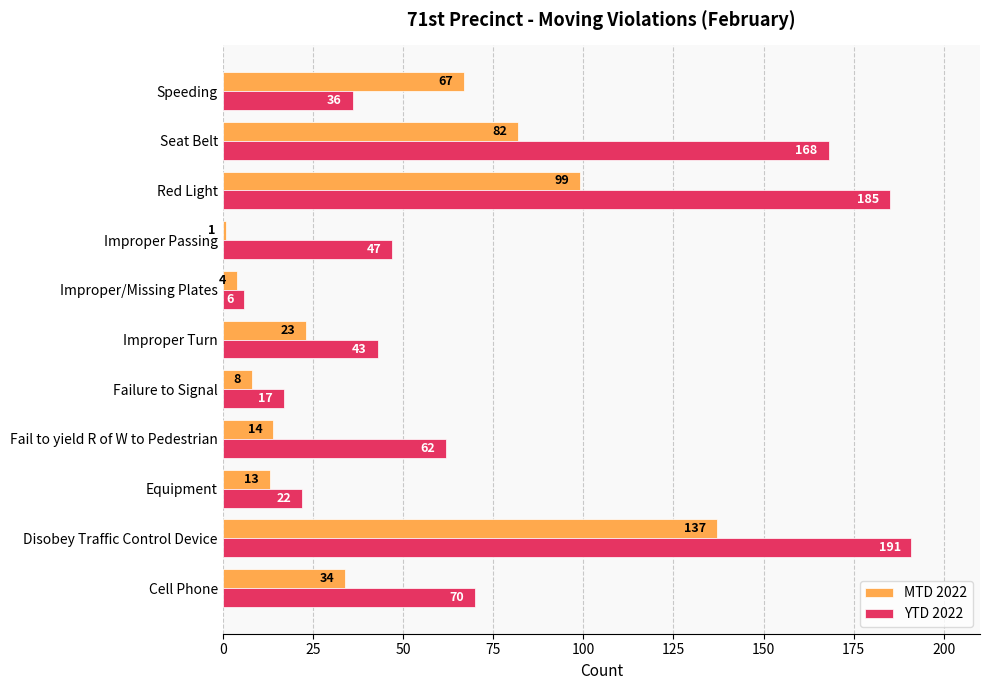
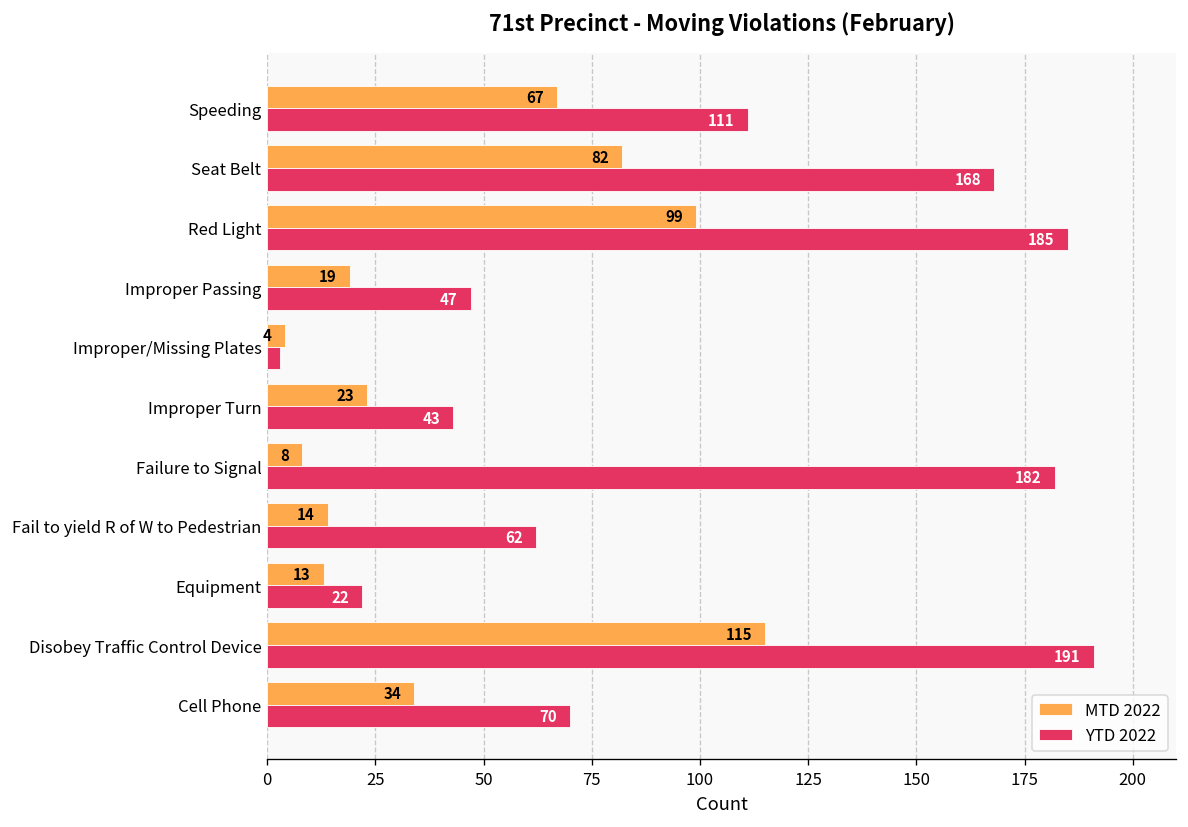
YTD 2022, Speeding: 36 -> 111
MTD 2022, Improper Passing: 1 -> 19
YTD 2022, Improper/Missing Plates: 6 -> 3
YTD 2022, Failure to Signal: 17 -> 182
MTD 2022, Disobey Traffic Control Device: 137 -> 115
